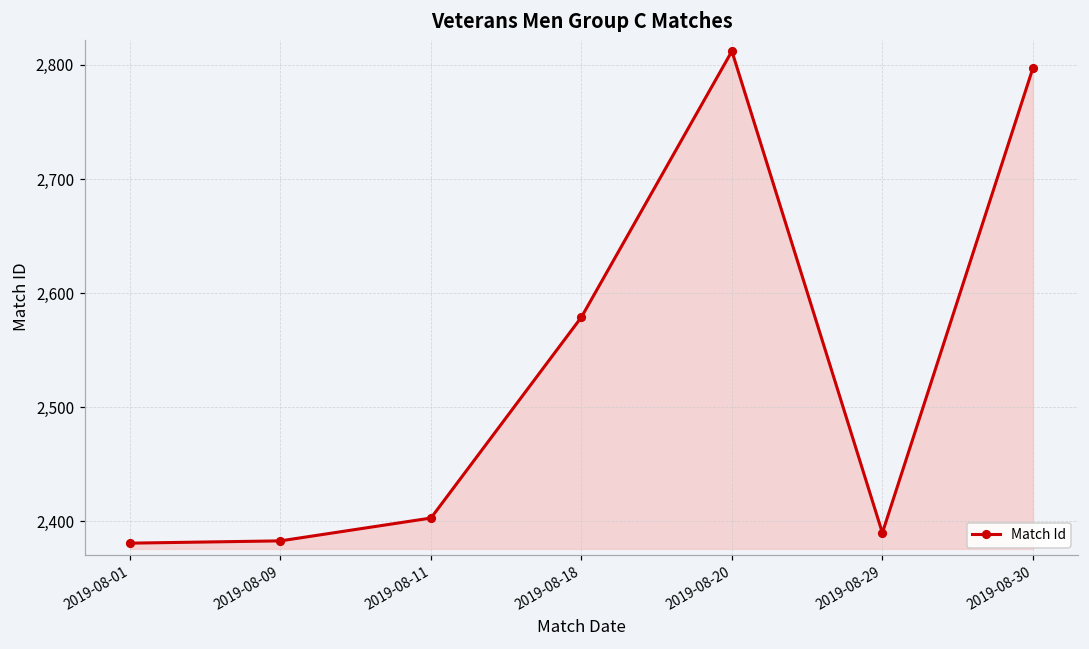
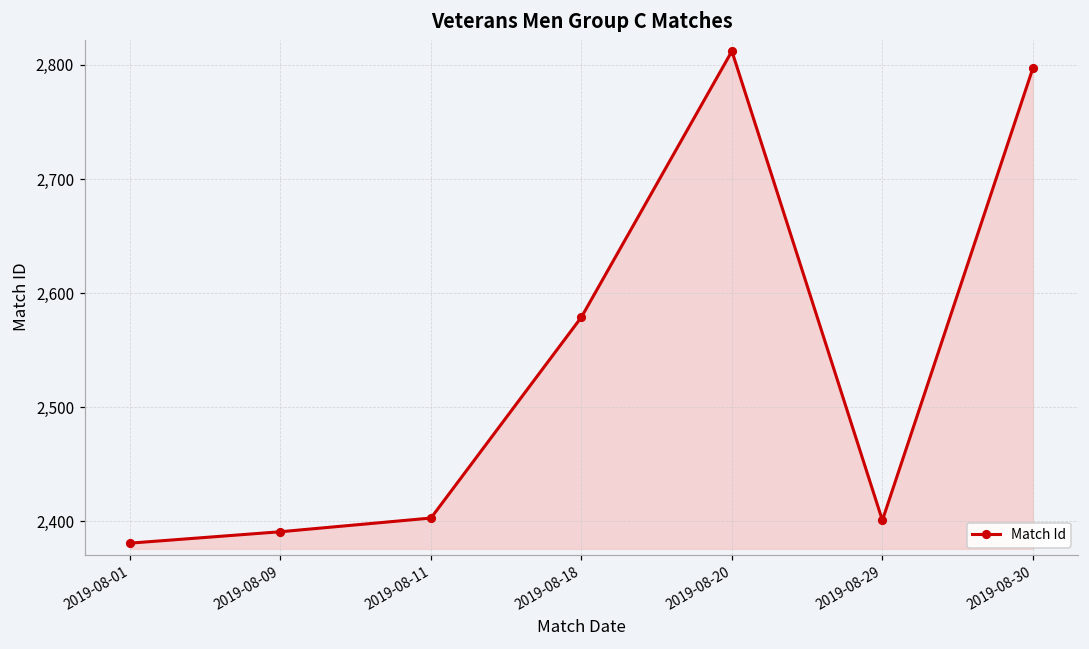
2019-08-09: 2,383 -> 2,391
2019-08-29: 2,390 -> 2,401
